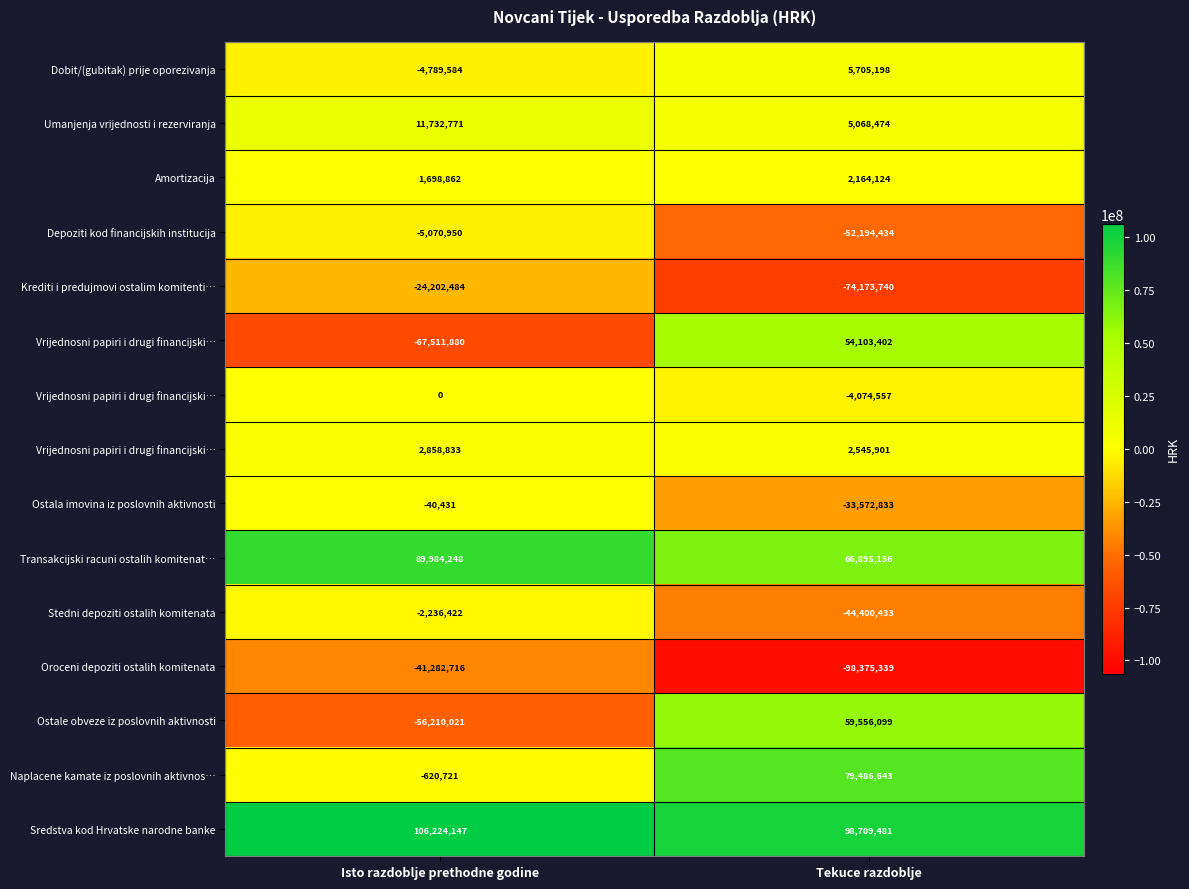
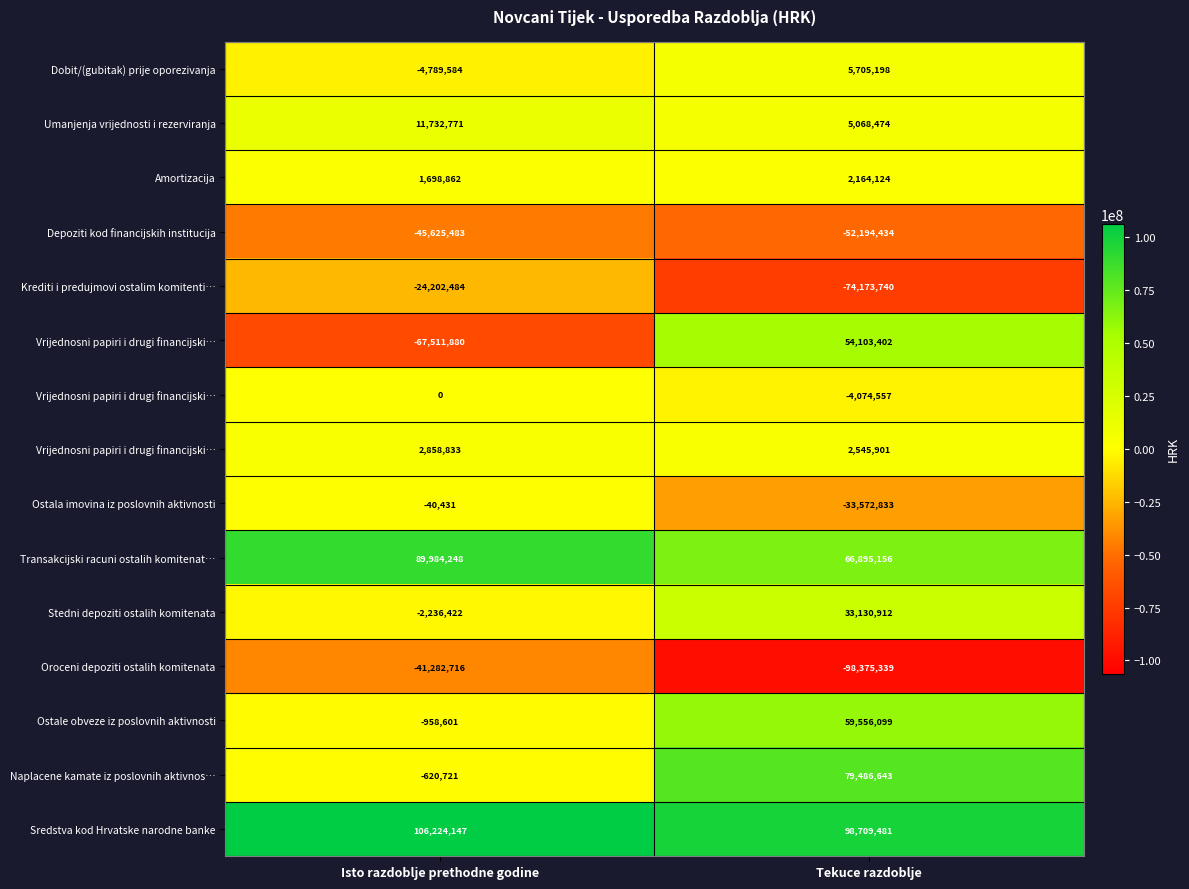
Depoziti kod financijskih institucija, Isto razdoblje prethodne godine: -5,070,950 -> -45,625,483
Stedni depoziti ostalih komitenata, Tekuce razdoblje: -44,400,433 -> 33,130,912
Ostale obveze iz poslovnih aktivnosti, Isto razdoblje prethodne godine: -56,210,021 -> -958,601
